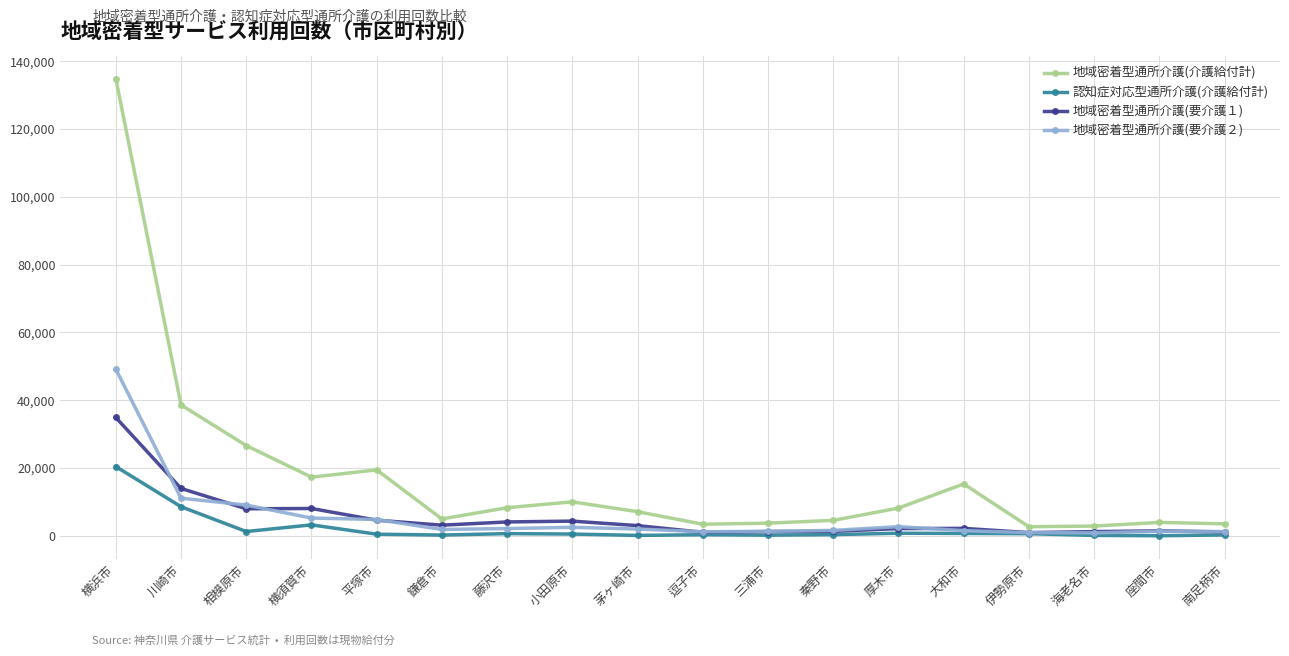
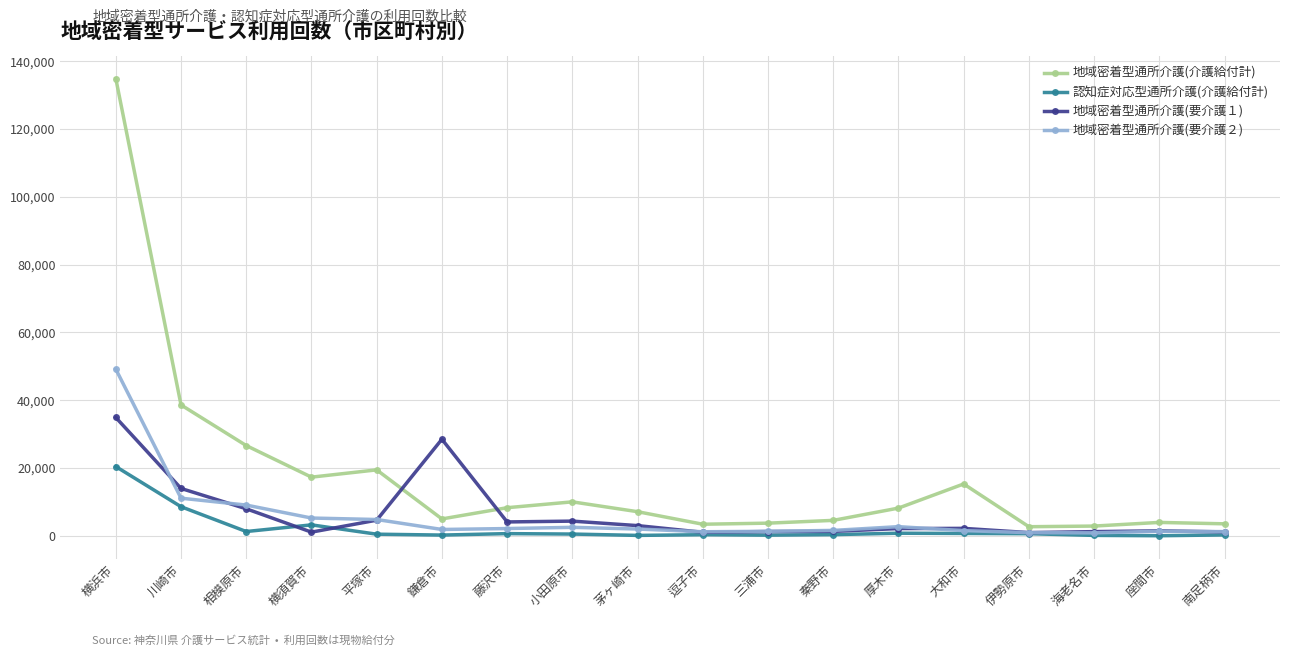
地域密着型通所介護(要介護１), 横須賀市: 8,000 -> 1,000
地域密着型通所介護(要介護１), 鎌倉市: 3,000 -> 28,000
